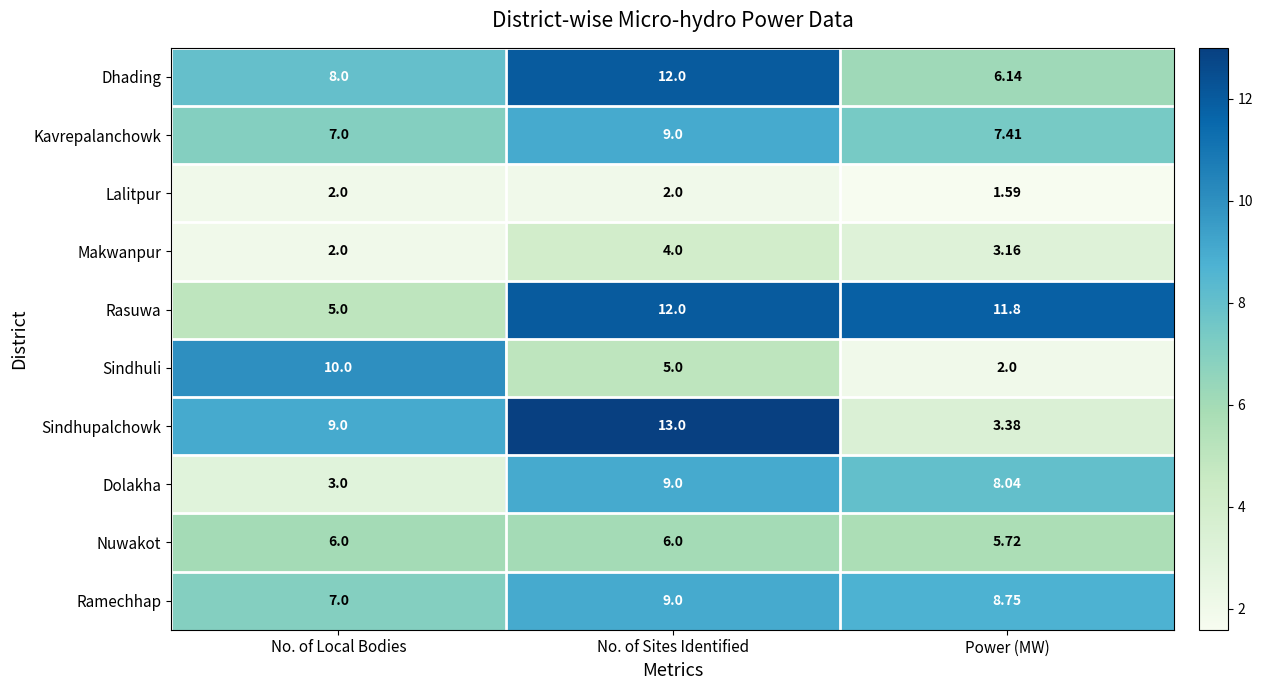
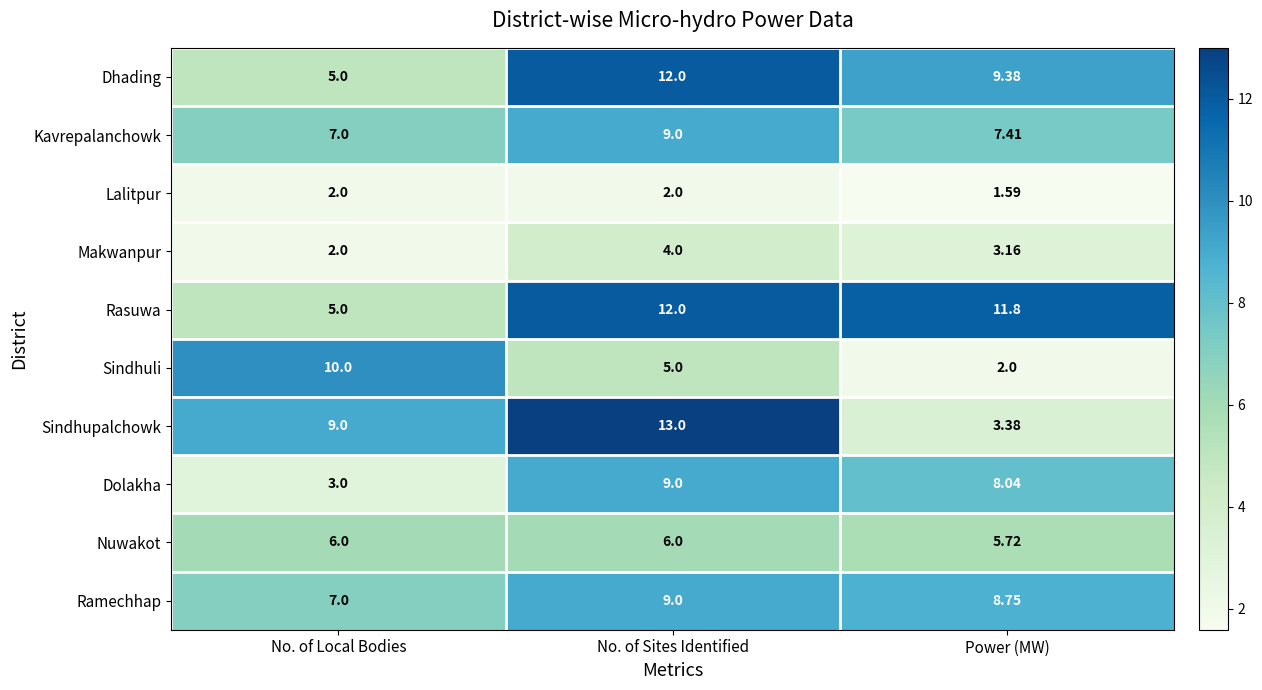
Dhading, No. of Local Bodies: 8.0 -> 5.0
Dhading, Power (MW): 6.14 -> 9.38
